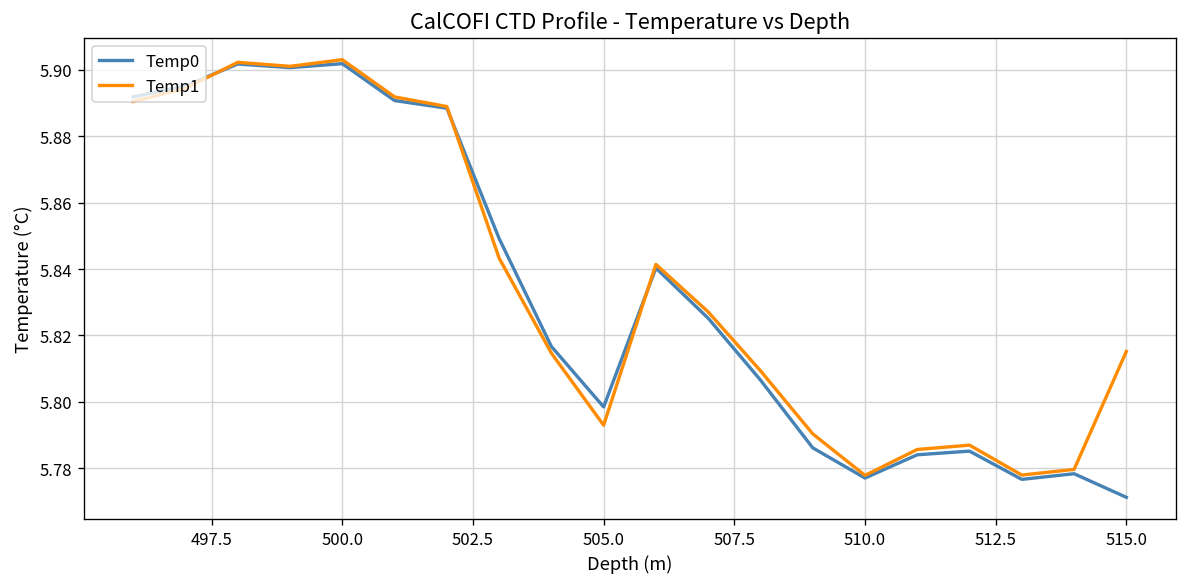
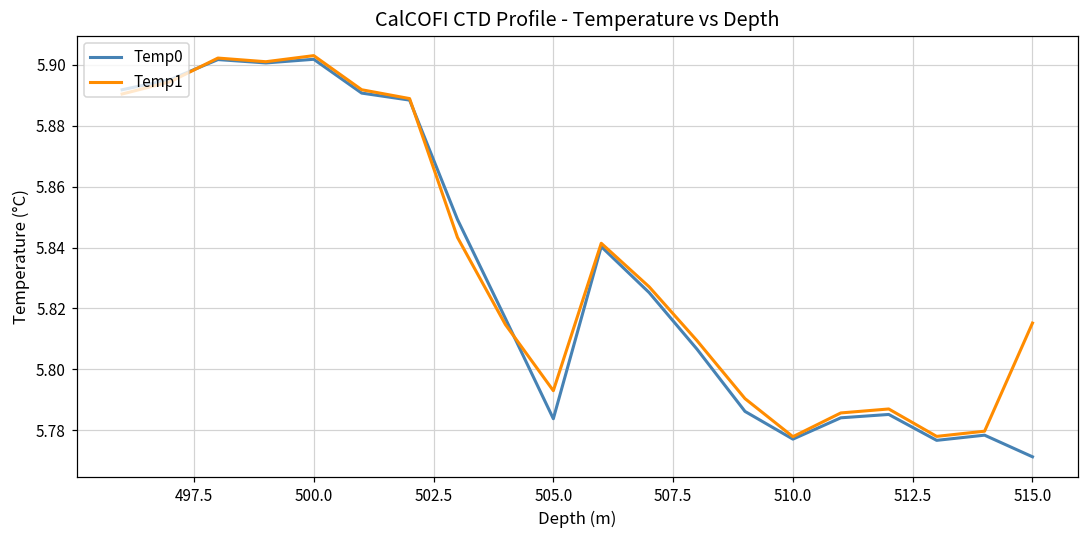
Temp0, 505.0: 5.799 -> 5.784
